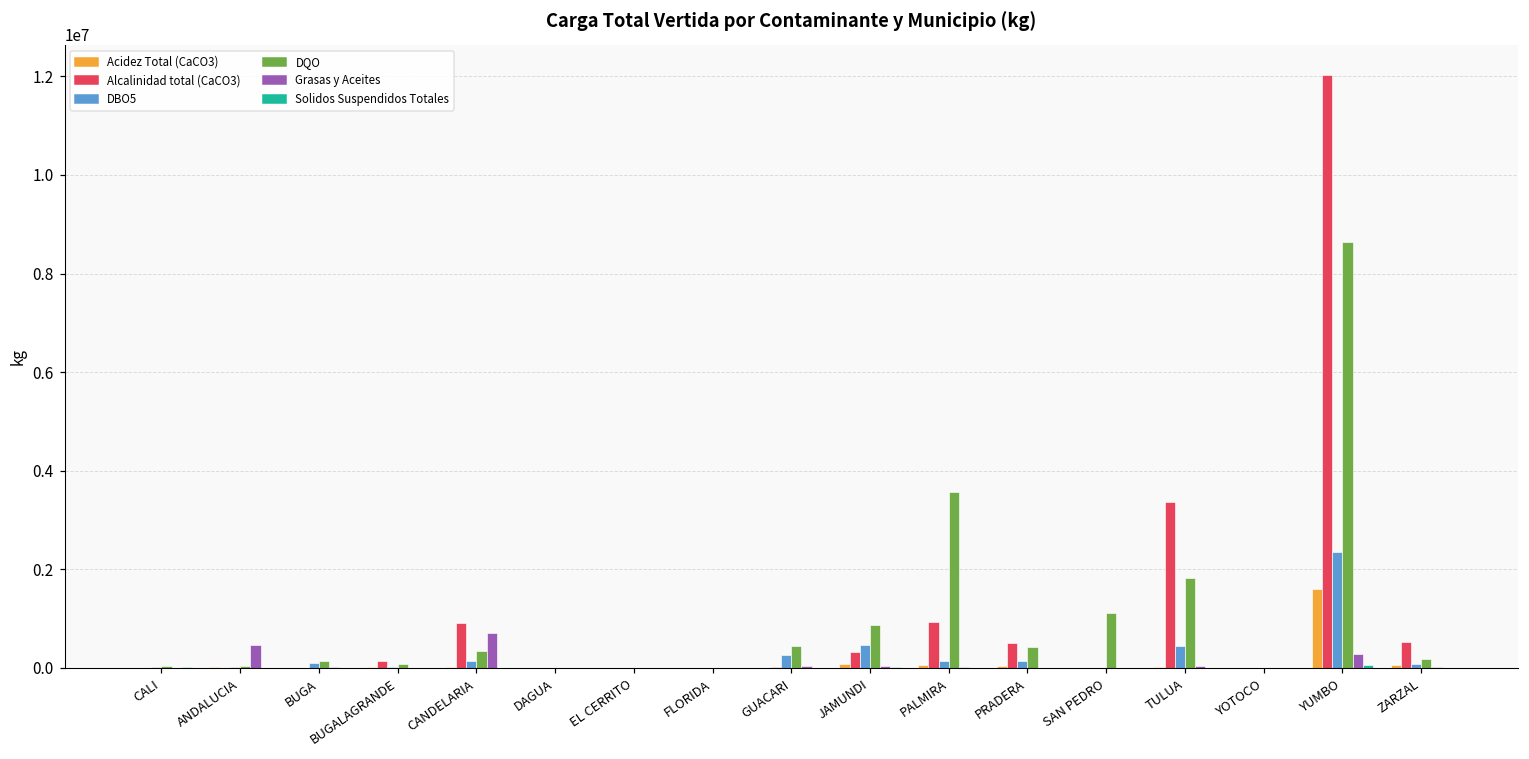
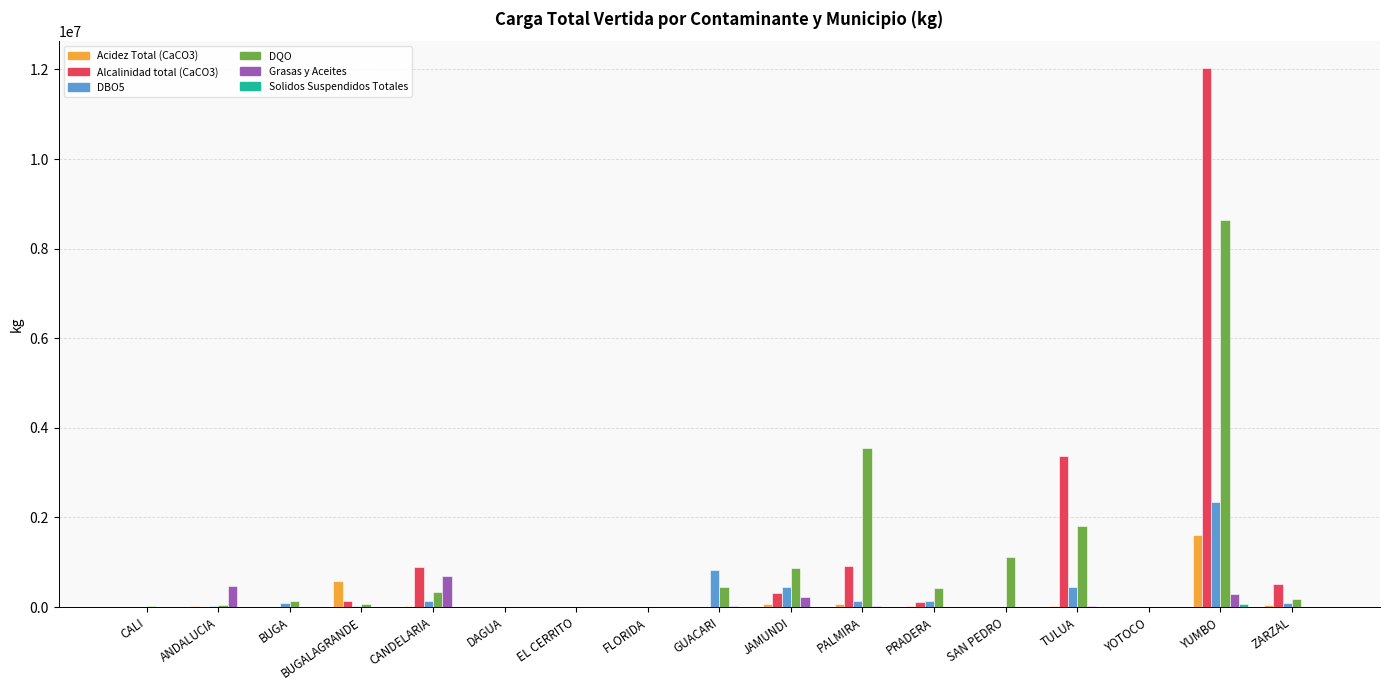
Acidez Total (CaCO3), BUGALAGRANDE: 0 -> 600000
DBO5, GUACARI: 300000 -> 800000
Grasas y Aceites, JAMUNDI: 0 -> 200000
Alcalinidad total (CaCO3), PRADERA: 500000 -> 100000
